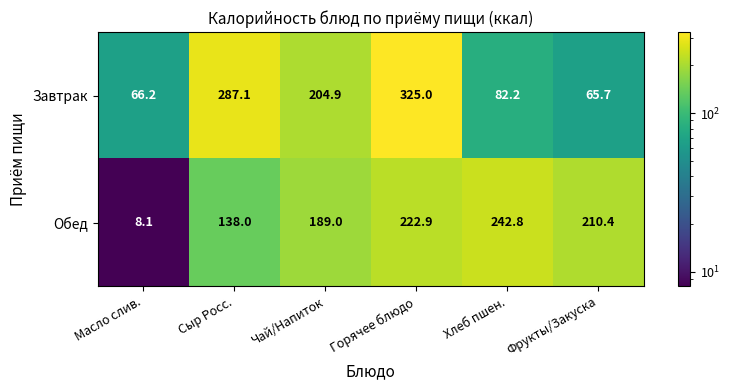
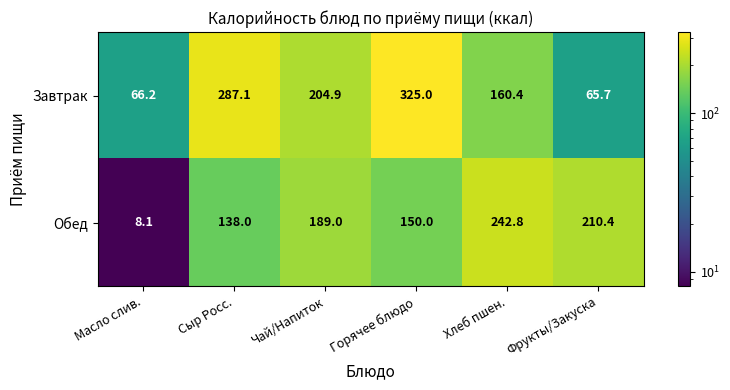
Завтрак, Хлеб пшен.: 82.2 -> 160.4
Обед, Горячее блюдо: 222.9 -> 150.0
